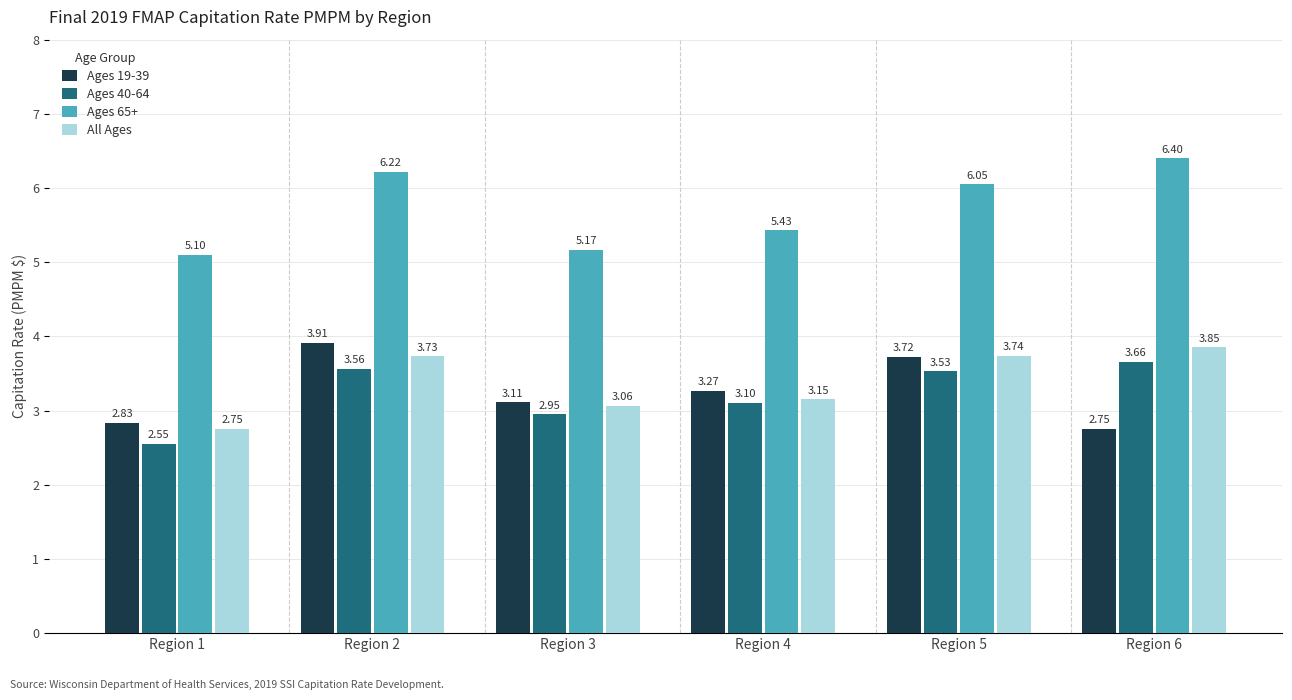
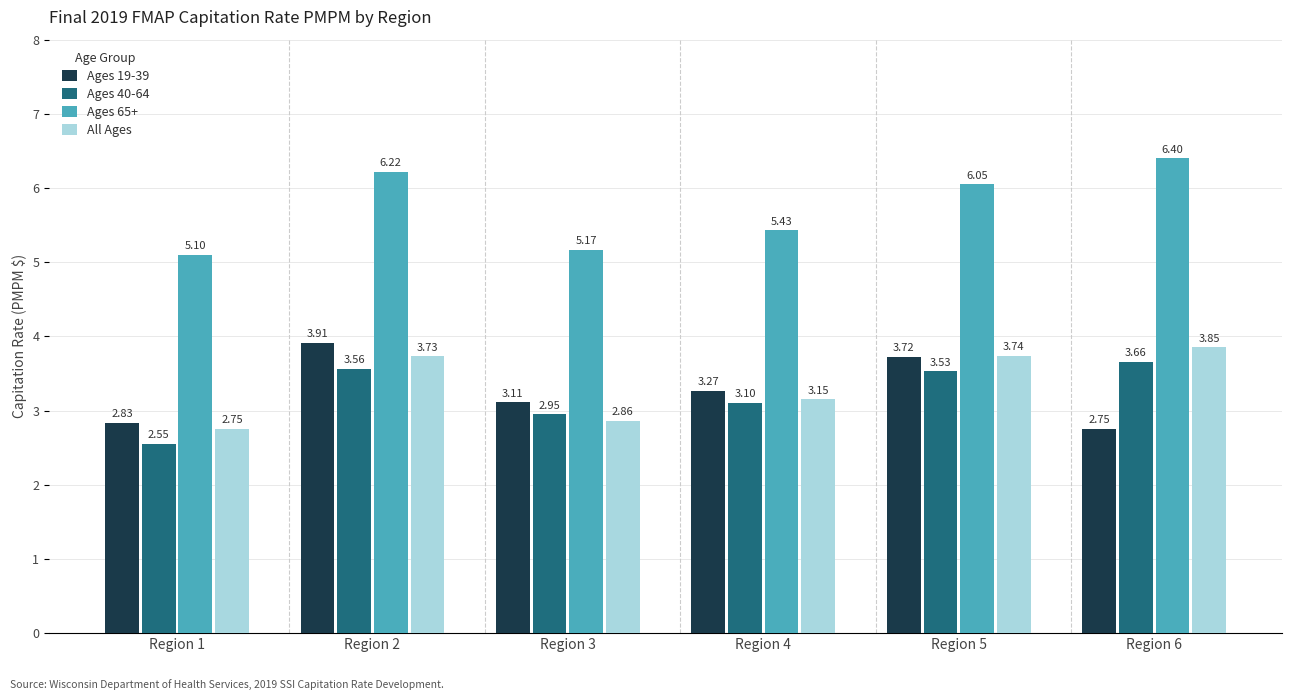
All Ages, Region 3: 3.06 -> 2.86
